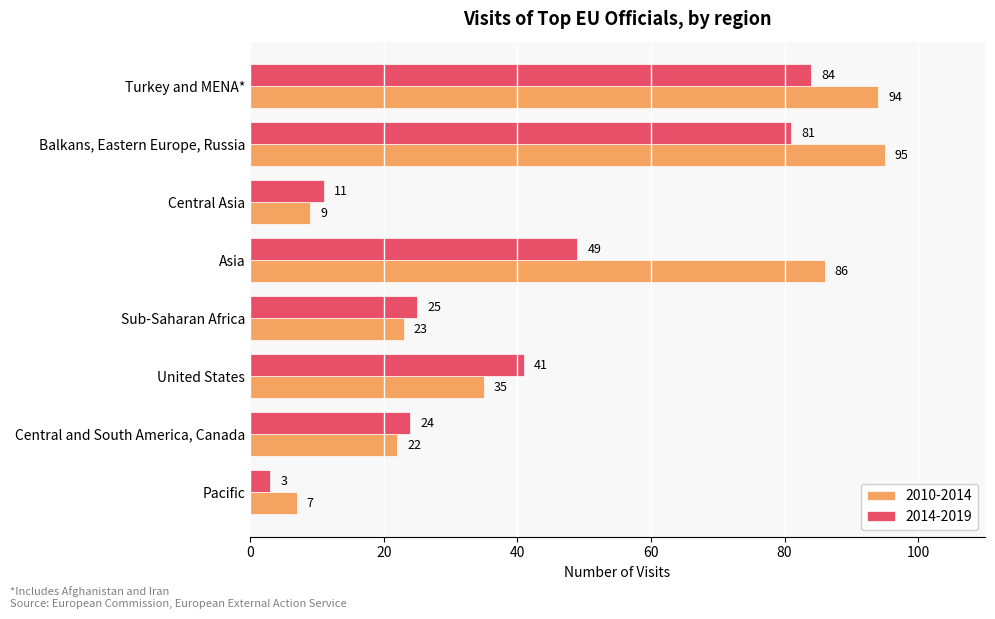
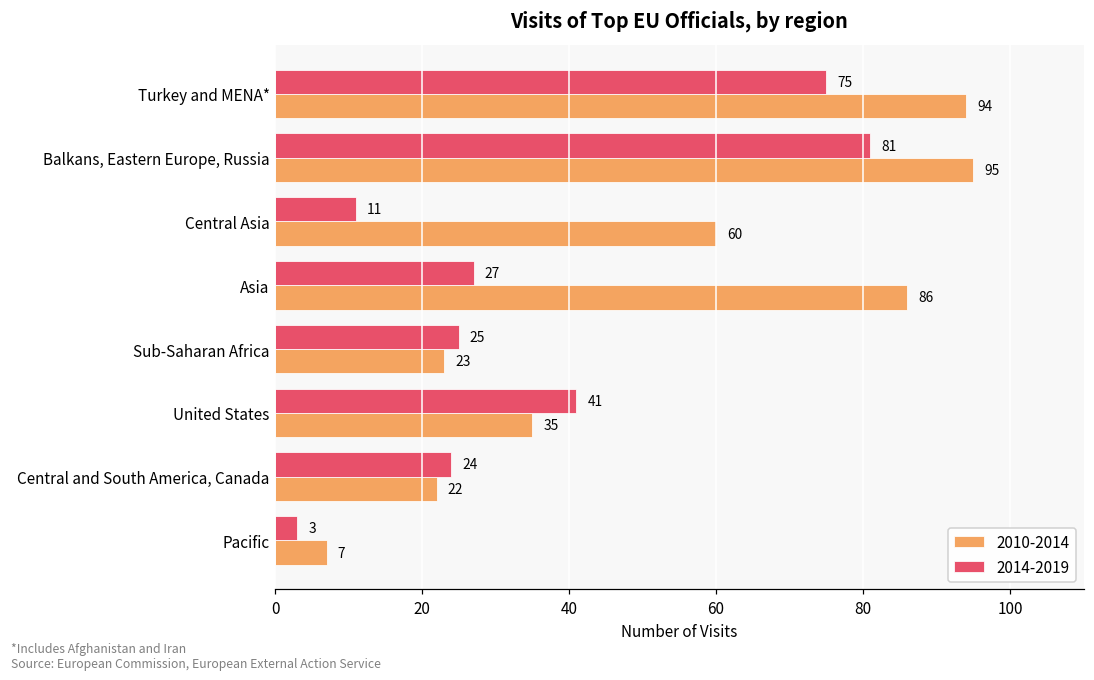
2014-2019, Turkey and MENA*: 84 -> 75
2010-2014, Central Asia: 9 -> 60
2014-2019, Asia: 49 -> 27
